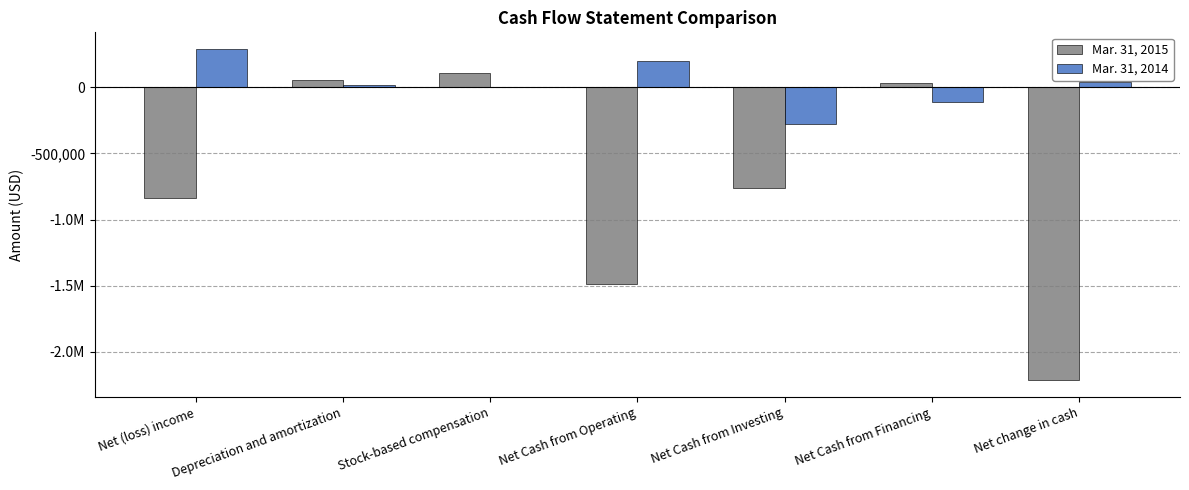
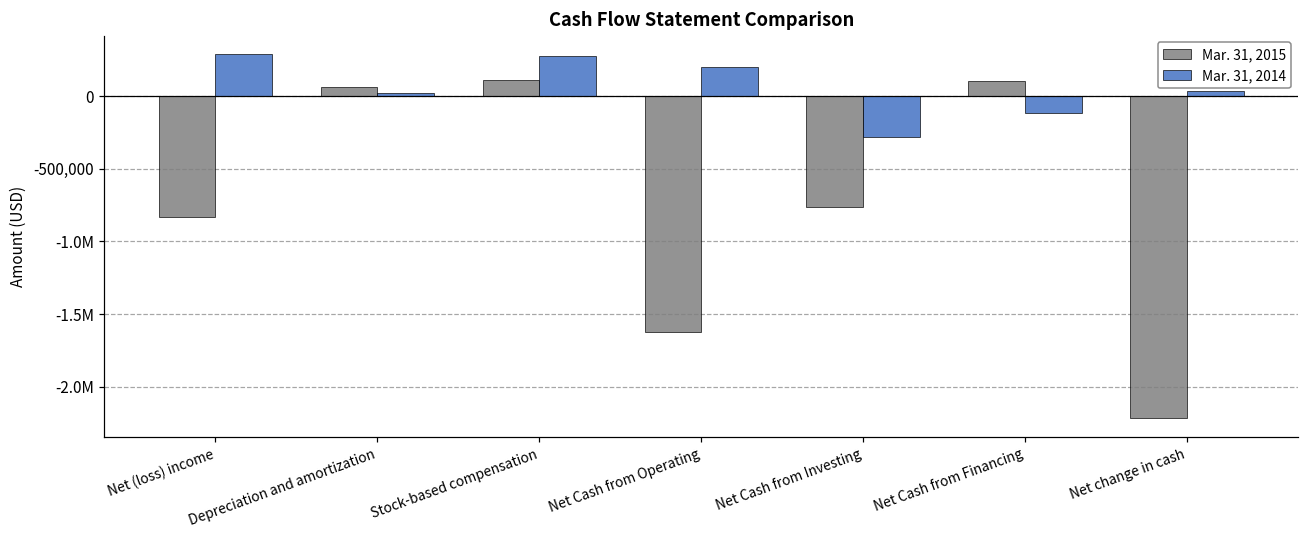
Mar. 31, 2014, Stock-based compensation: 0 -> 280,000
Mar. 31, 2015, Net Cash from Operating: -1,490,000 -> -1,620,000
Mar. 31, 2015, Net Cash from Financing: 30,000 -> 100,000
